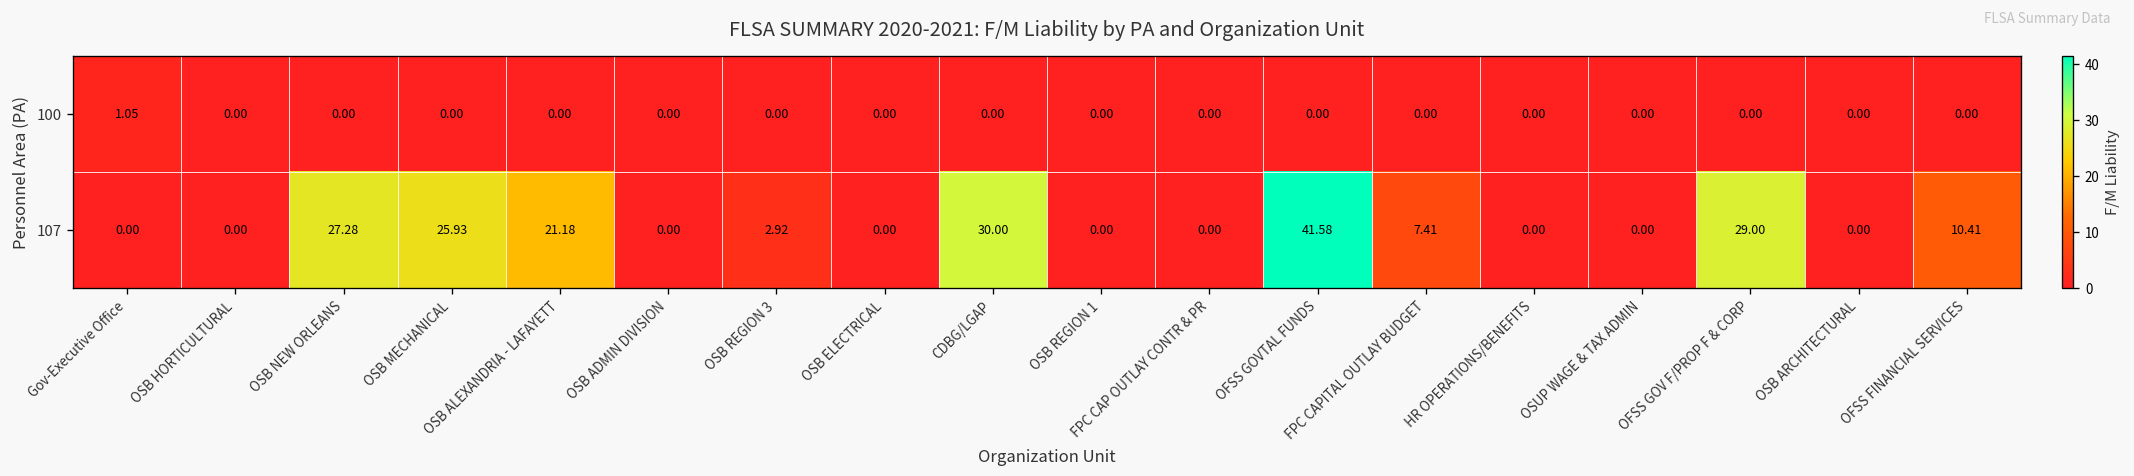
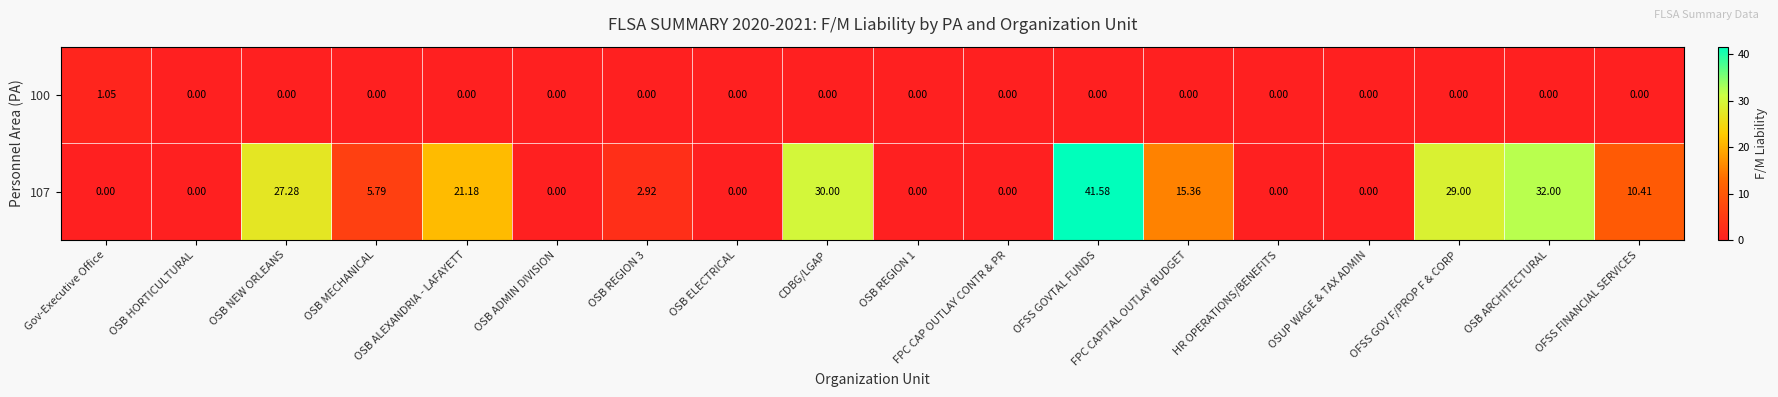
107, OSB MECHANICAL: 25.93 -> 5.79
107, FPC CAPITAL OUTLAY BUDGET: 7.41 -> 15.36
107, OSB ARCHITECTURAL: 0.00 -> 32.00
